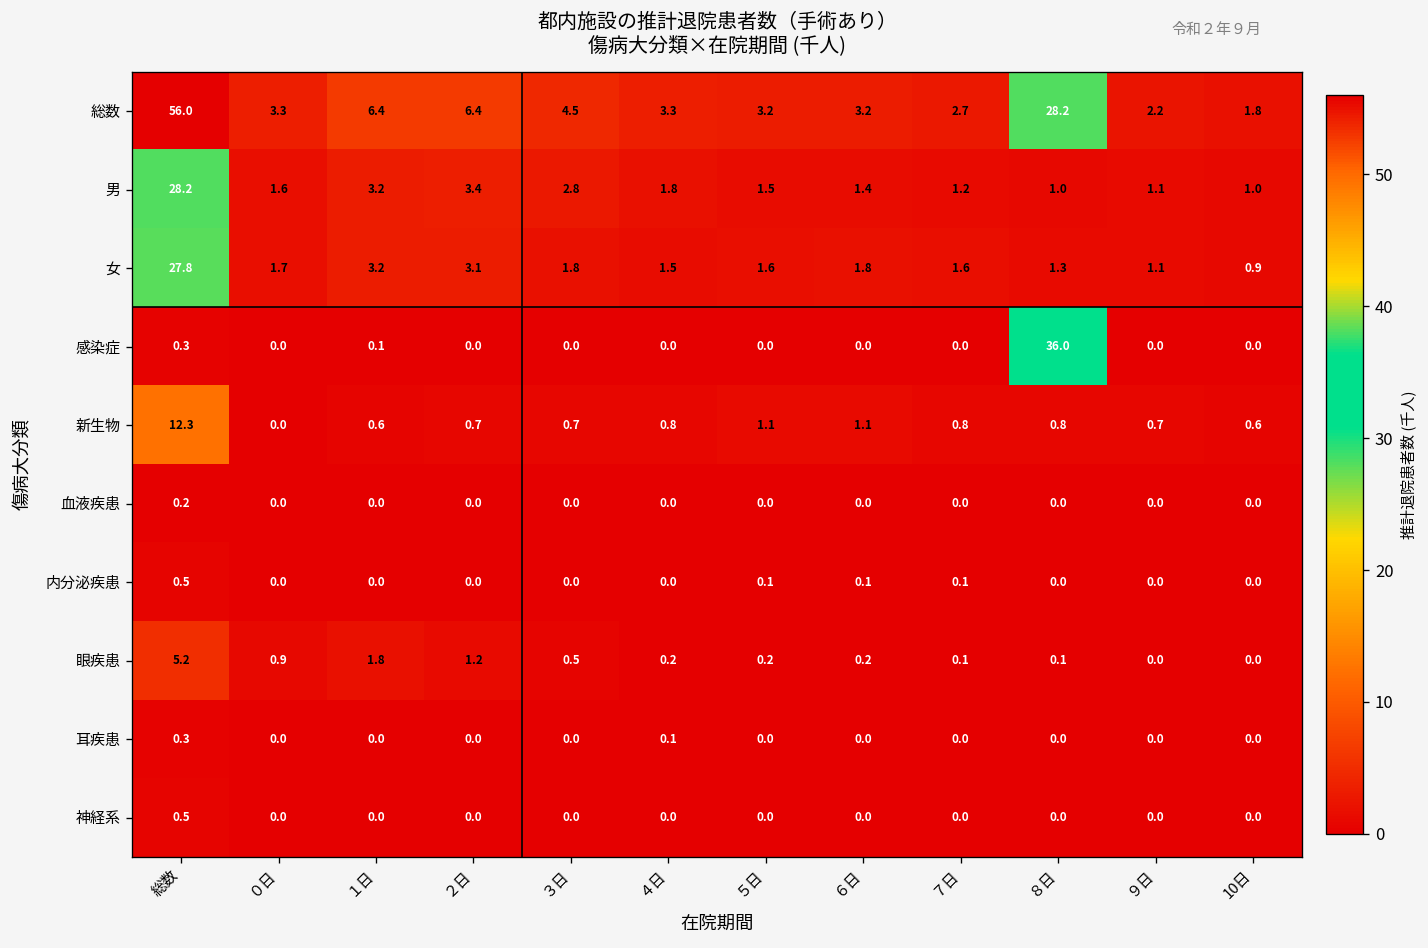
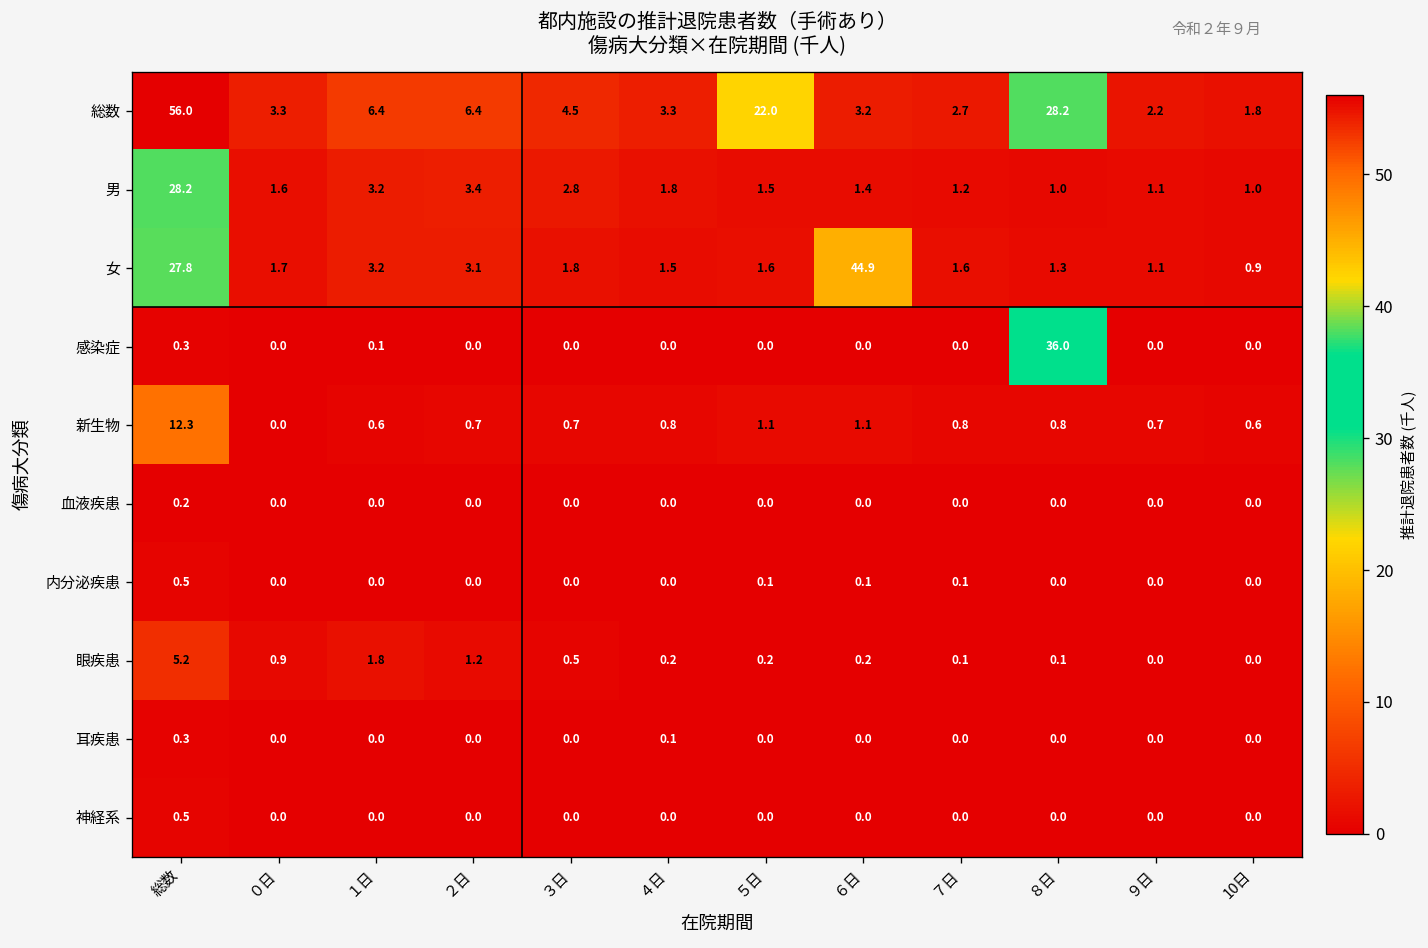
総数, ５日: 3.2 -> 22.0
女, ６日: 1.8 -> 44.9
